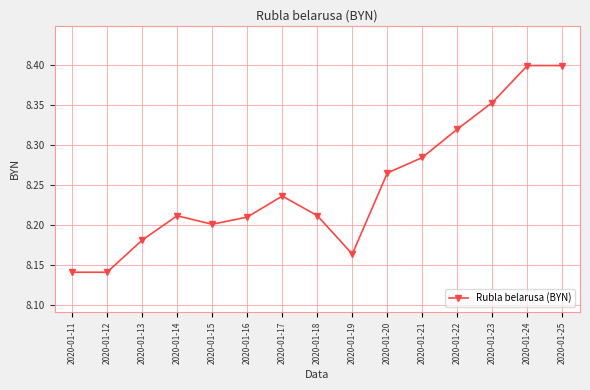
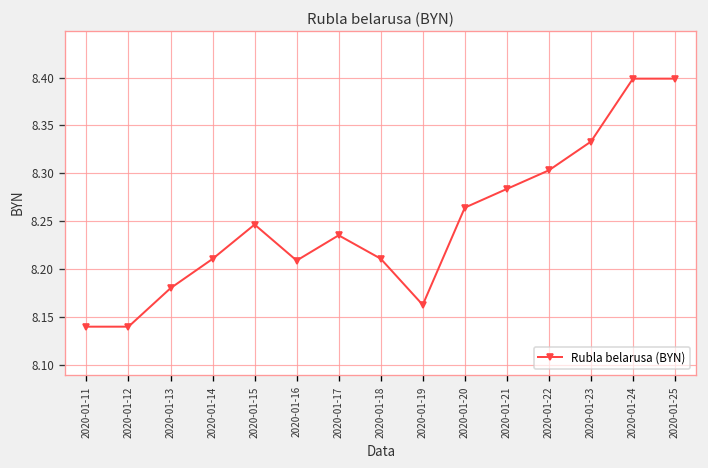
2020-01-15: 8.20 -> 8.25
2020-01-22: 8.32 -> 8.30
2020-01-23: 8.35 -> 8.33
